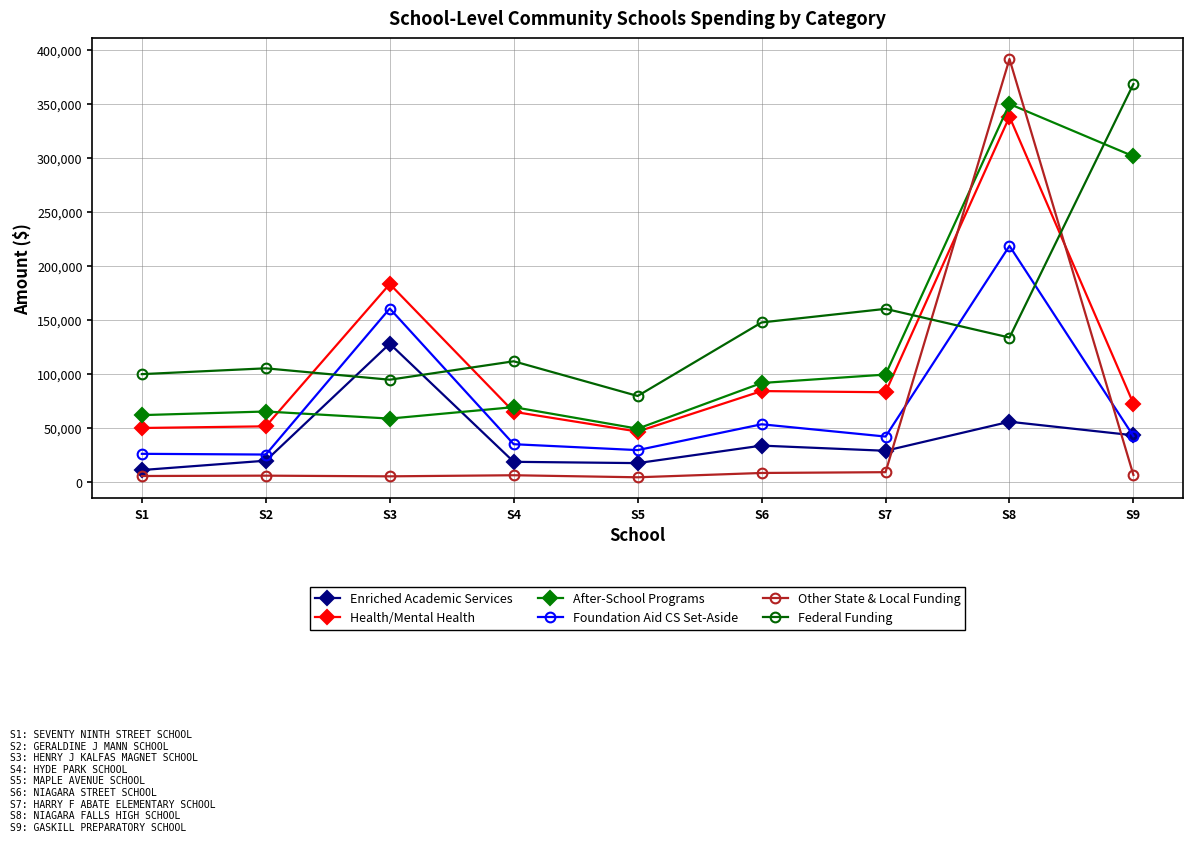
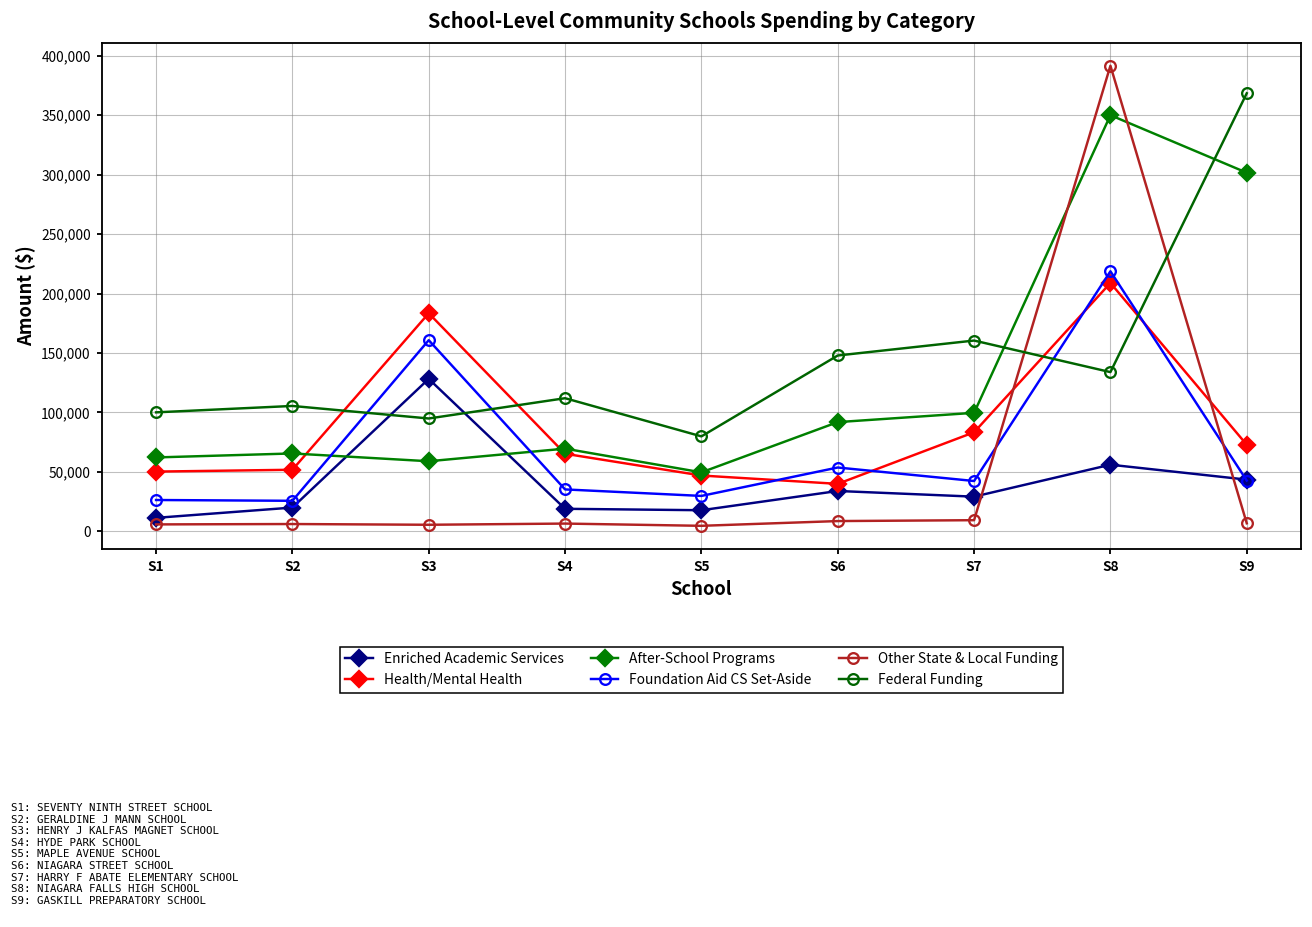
Health/Mental Health, S6: 84,000 -> 40,000
Health/Mental Health, S8: 338,000 -> 209,000
